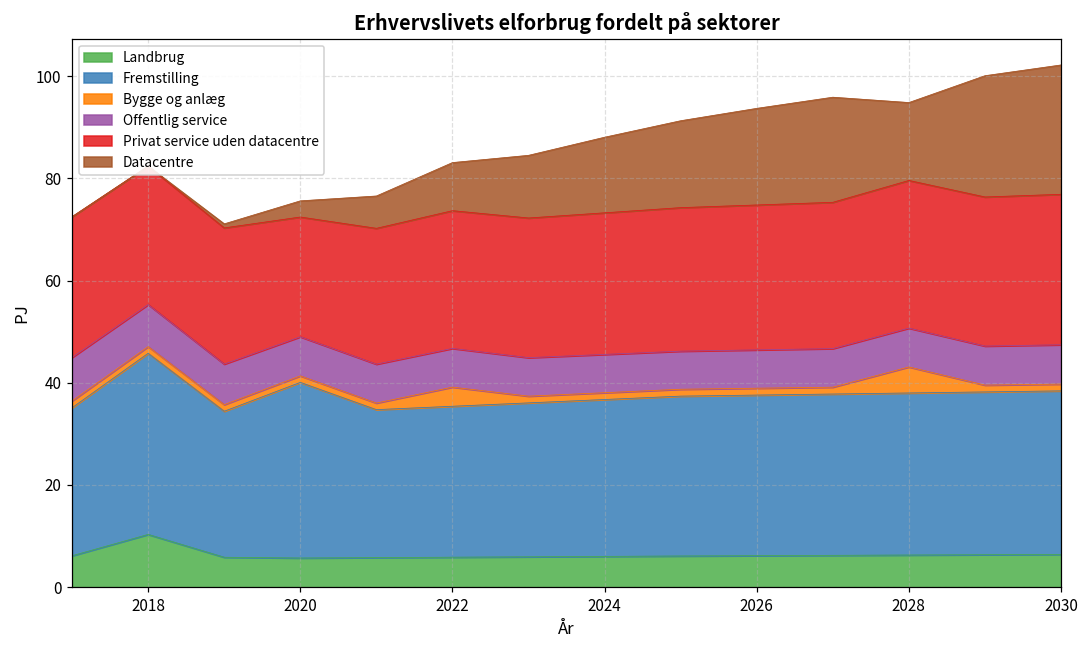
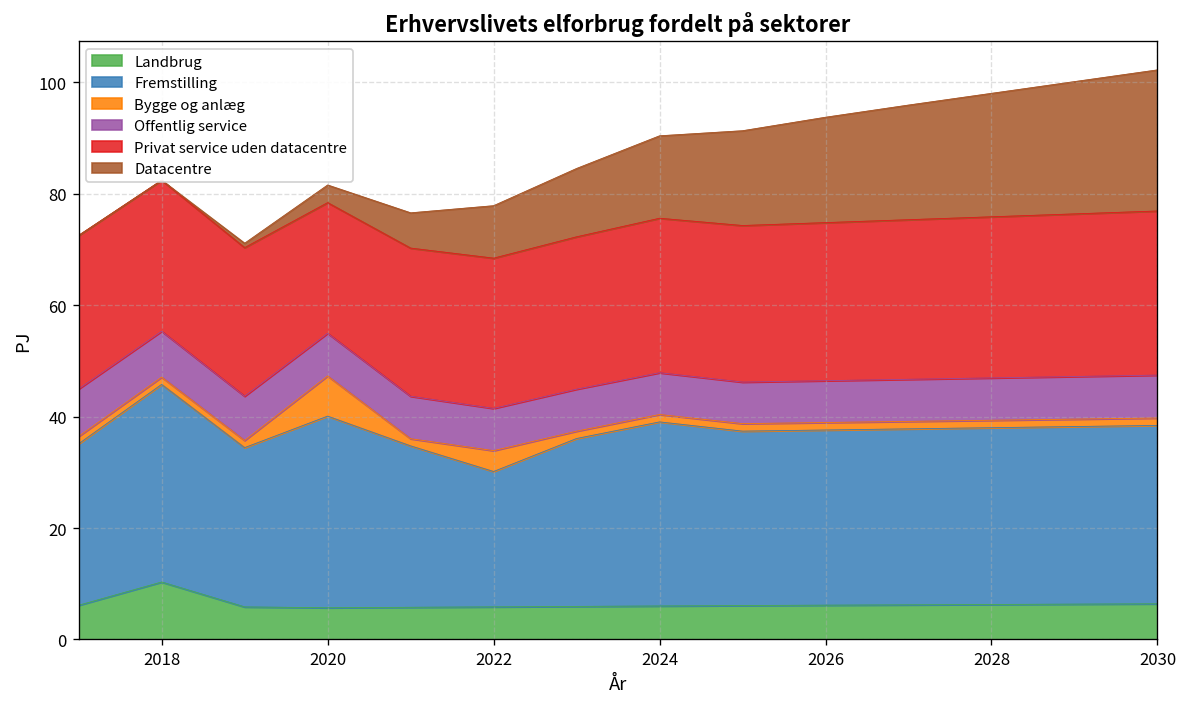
Bygge og anlæg, 2020: 1 -> 7
Fremstilling, 2022: 30 -> 24
Fremstilling, 2024: 31 -> 33
Bygge og anlæg, 2028: 5 -> 1
Datacentre, 2028: 15 -> 22
